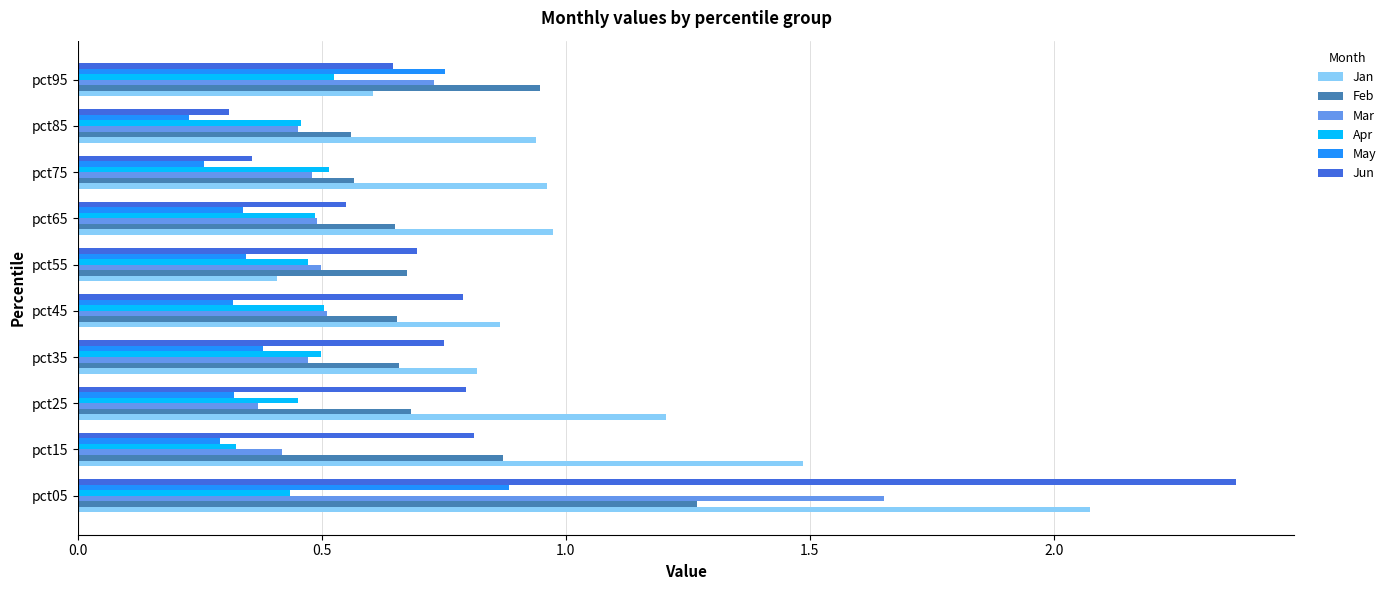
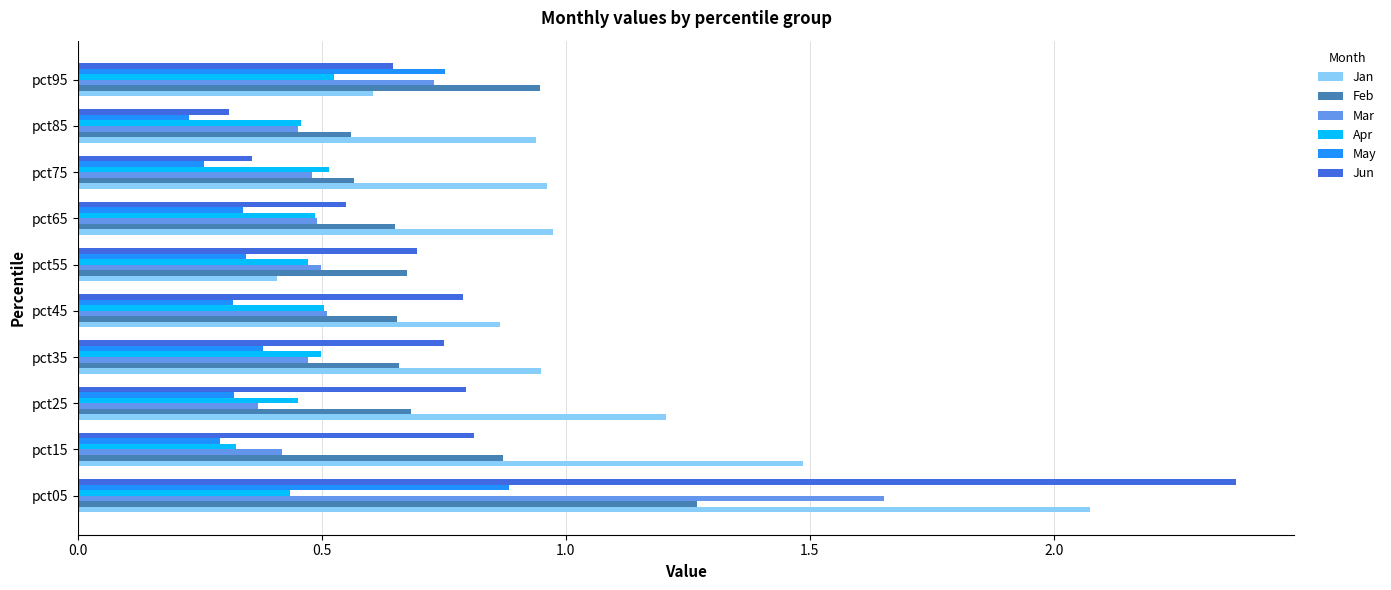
Jan, pct35: 0.82 -> 0.95
